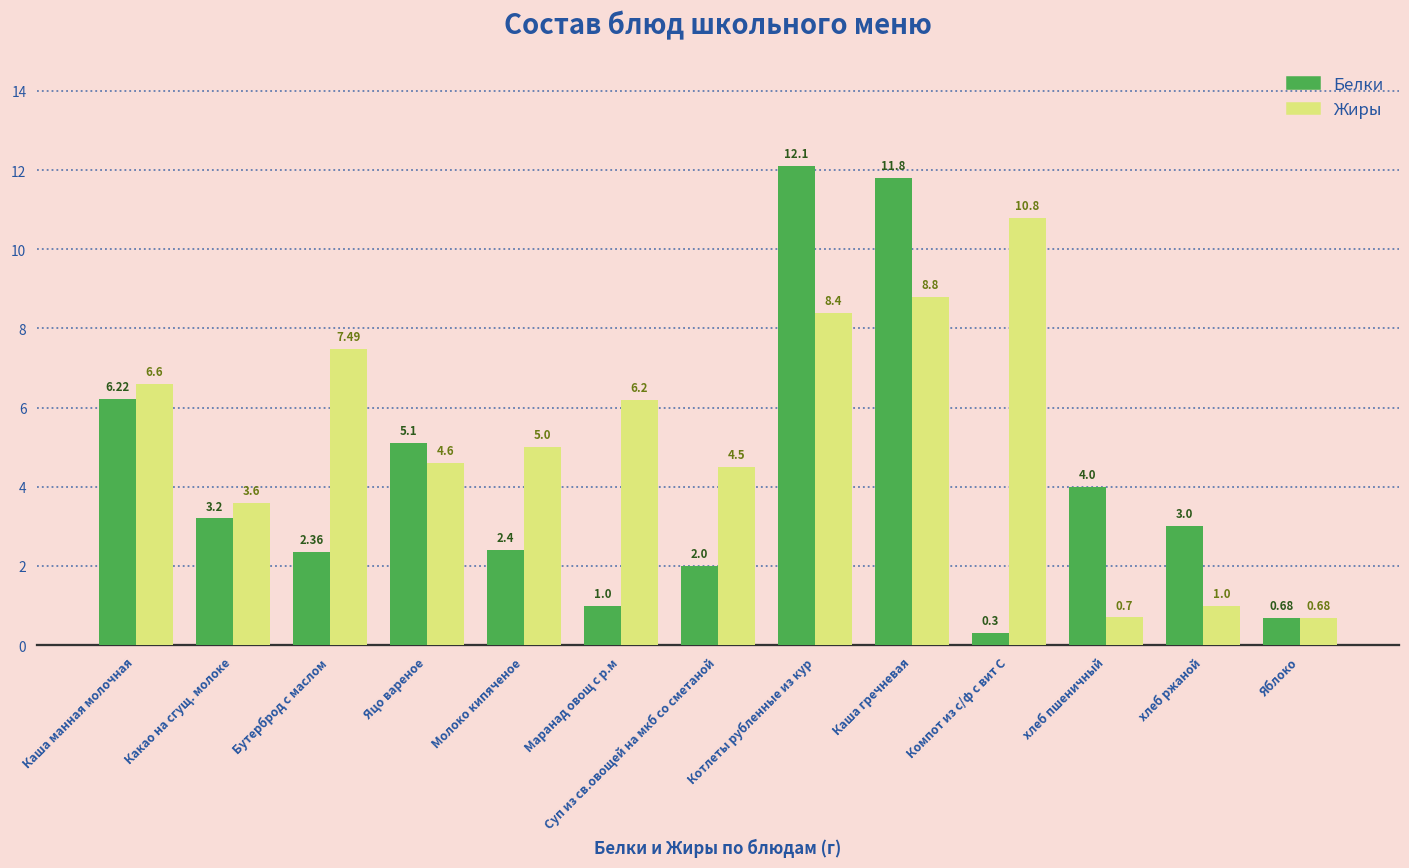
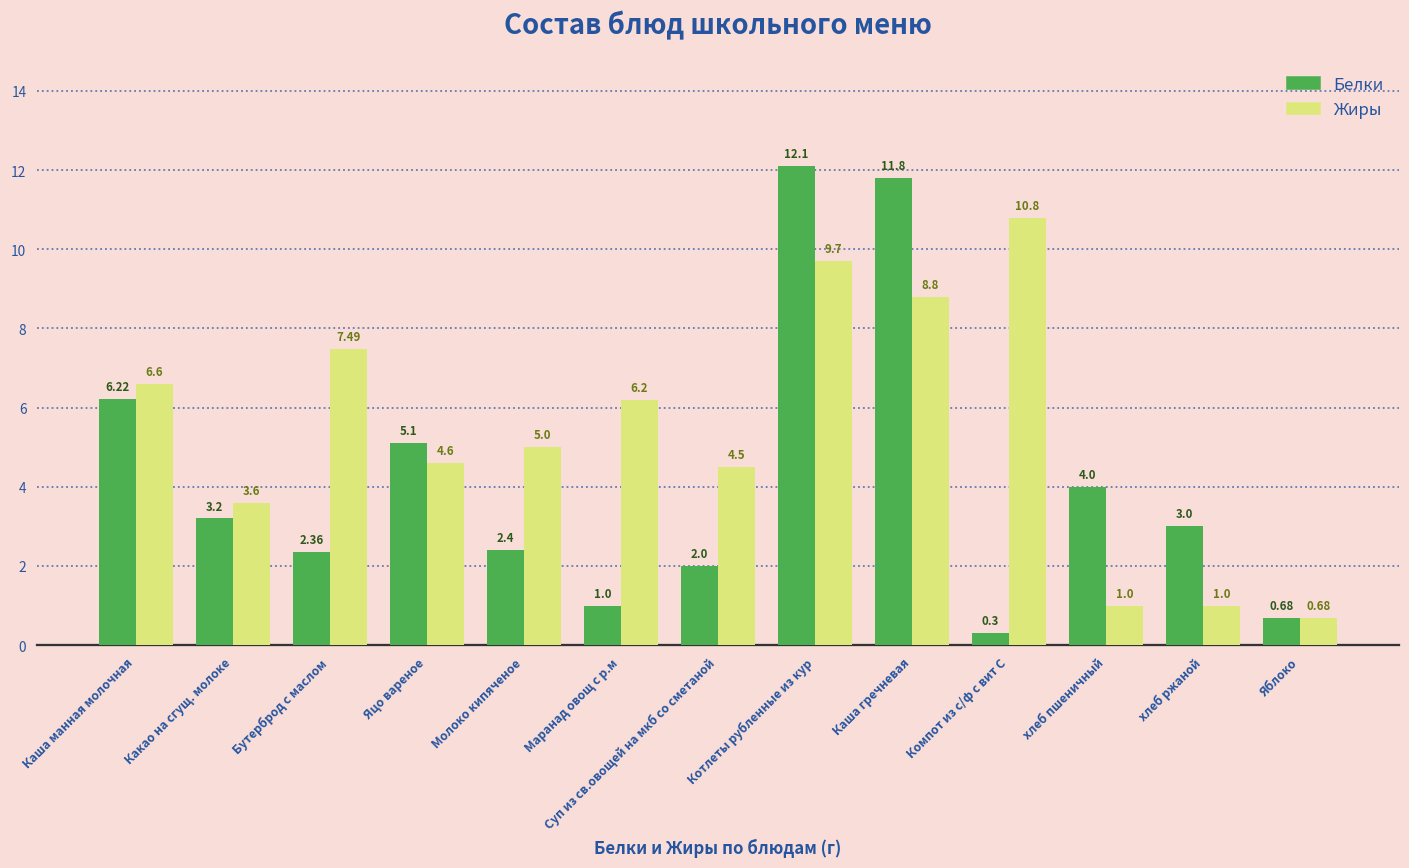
Жиры, Котлеты рубленные из кур: 8.4 -> 9.7
Жиры, хлеб пшеничный: 0.7 -> 1.0
